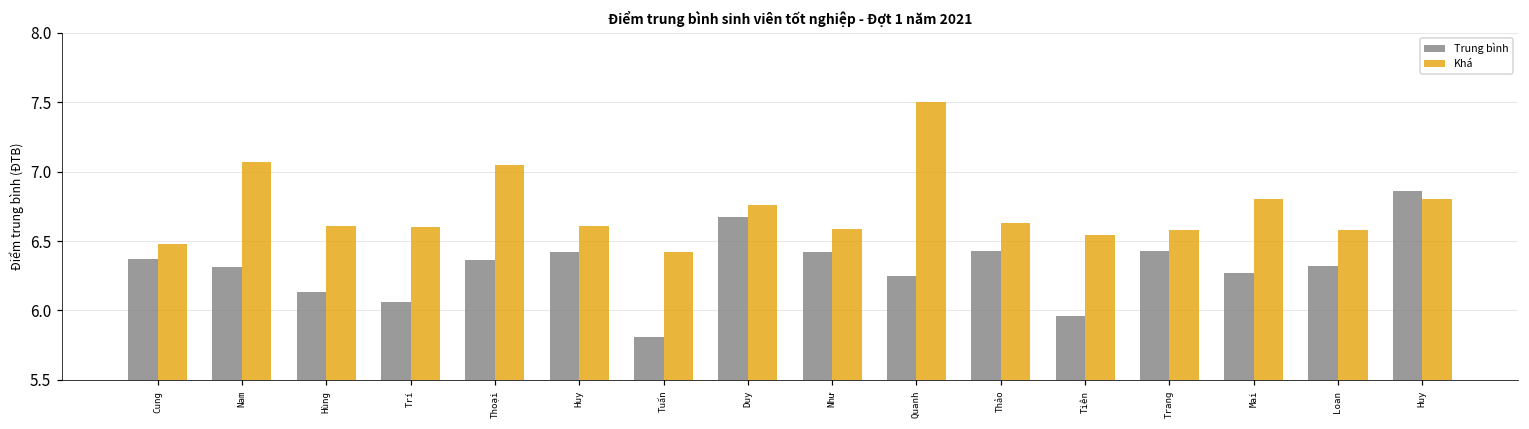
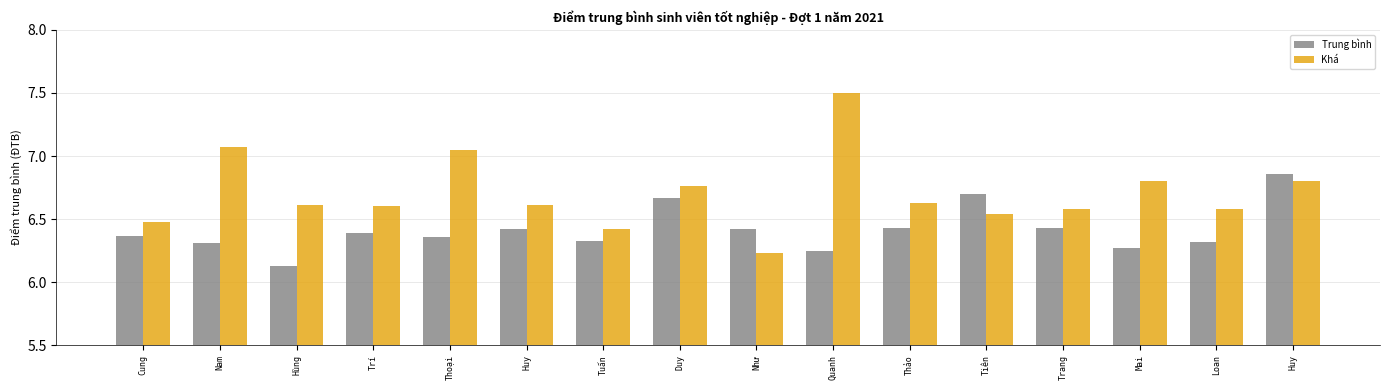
Trung bình, Trí: 6.06 -> 6.39
Trung bình, Tuấn: 5.81 -> 6.33
Khá, Như: 6.59 -> 6.23
Trung bình, Tiên: 5.96 -> 6.70
